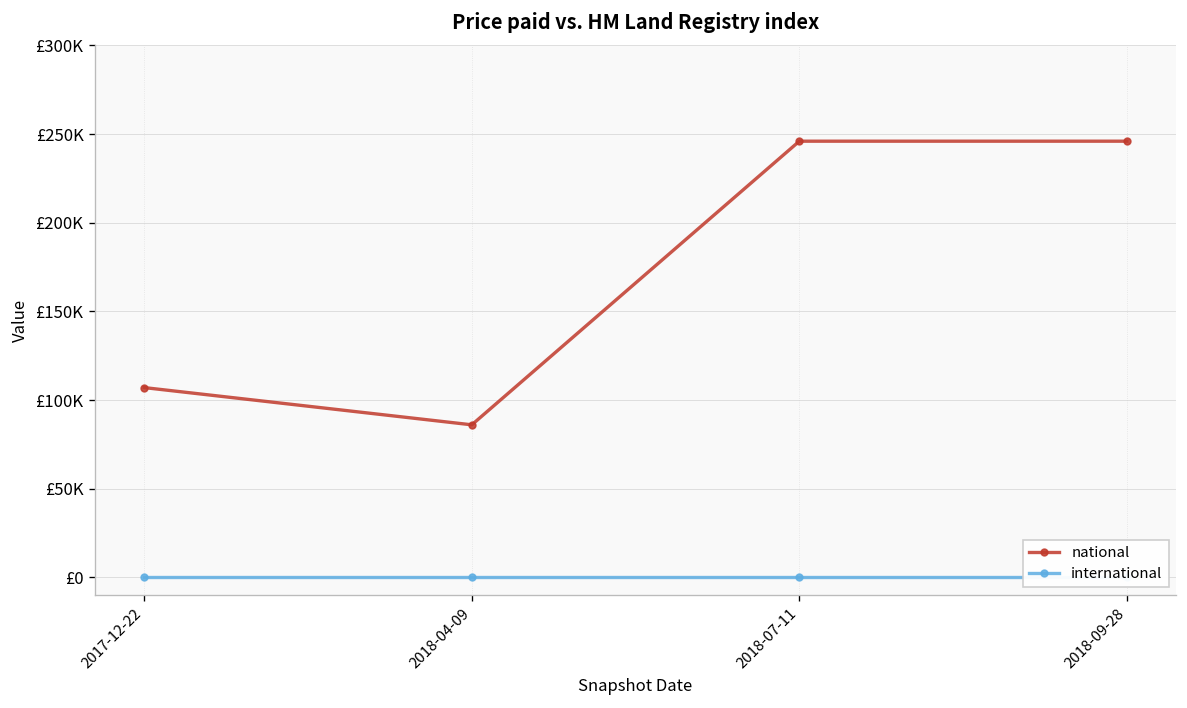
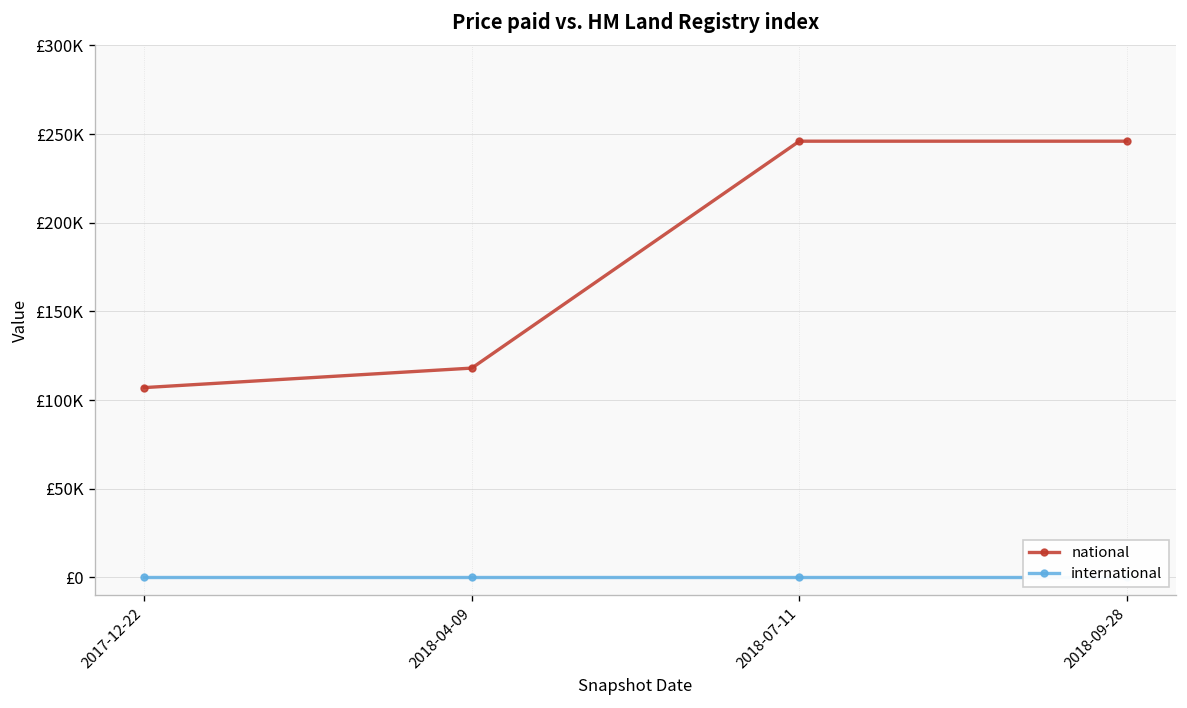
national, 2018-04-09: £86000 -> £118000
